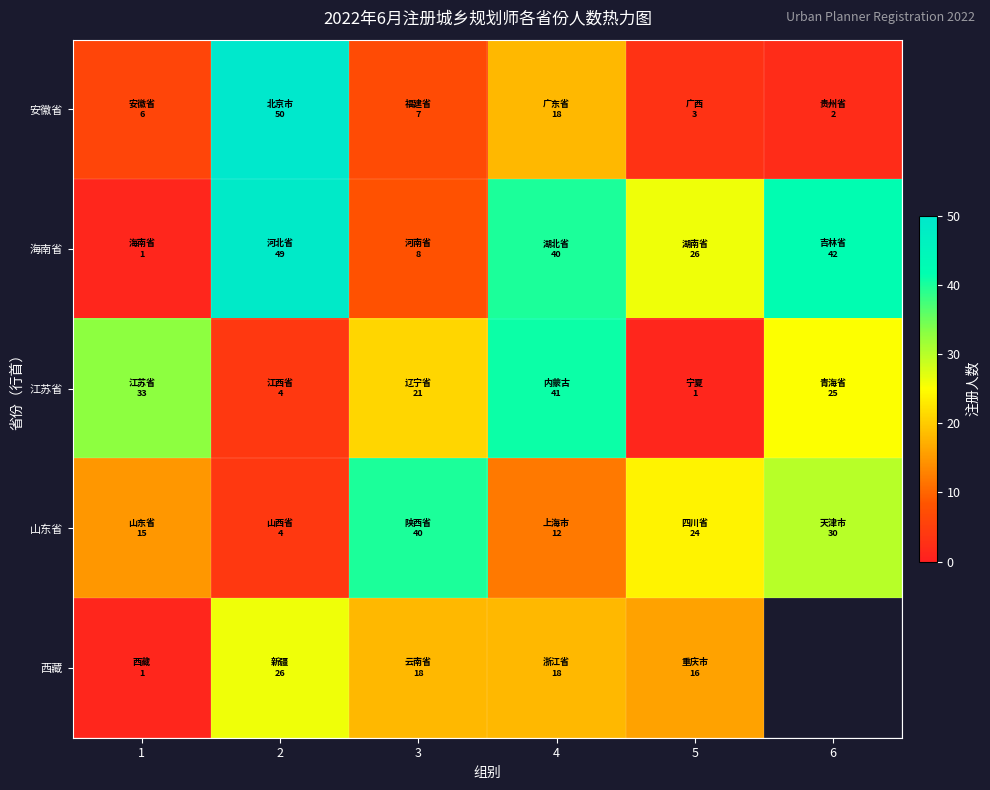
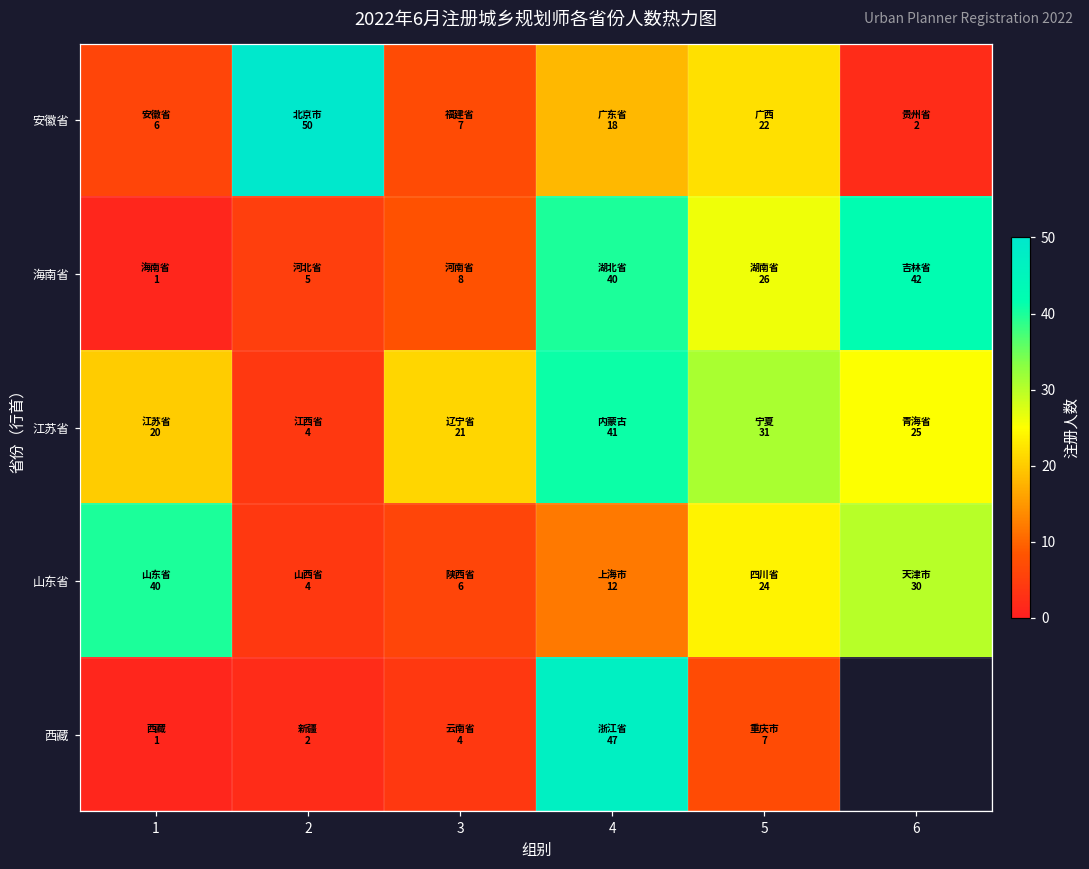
安徽省, 5: 3 -> 22
海南省, 2: 49 -> 5
江苏省, 1: 33 -> 20
江苏省, 5: 1 -> 31
山东省, 1: 15 -> 40
山东省, 3: 40 -> 6
西藏, 2: 26 -> 2
西藏, 3: 18 -> 4
西藏, 4: 18 -> 47
西藏, 5: 16 -> 7
